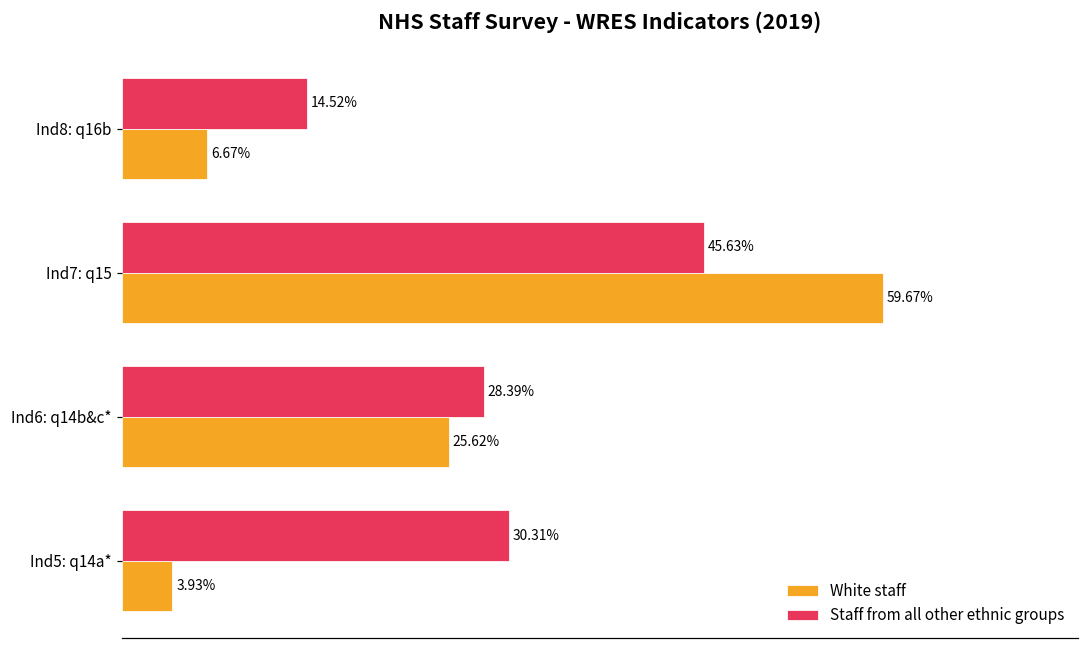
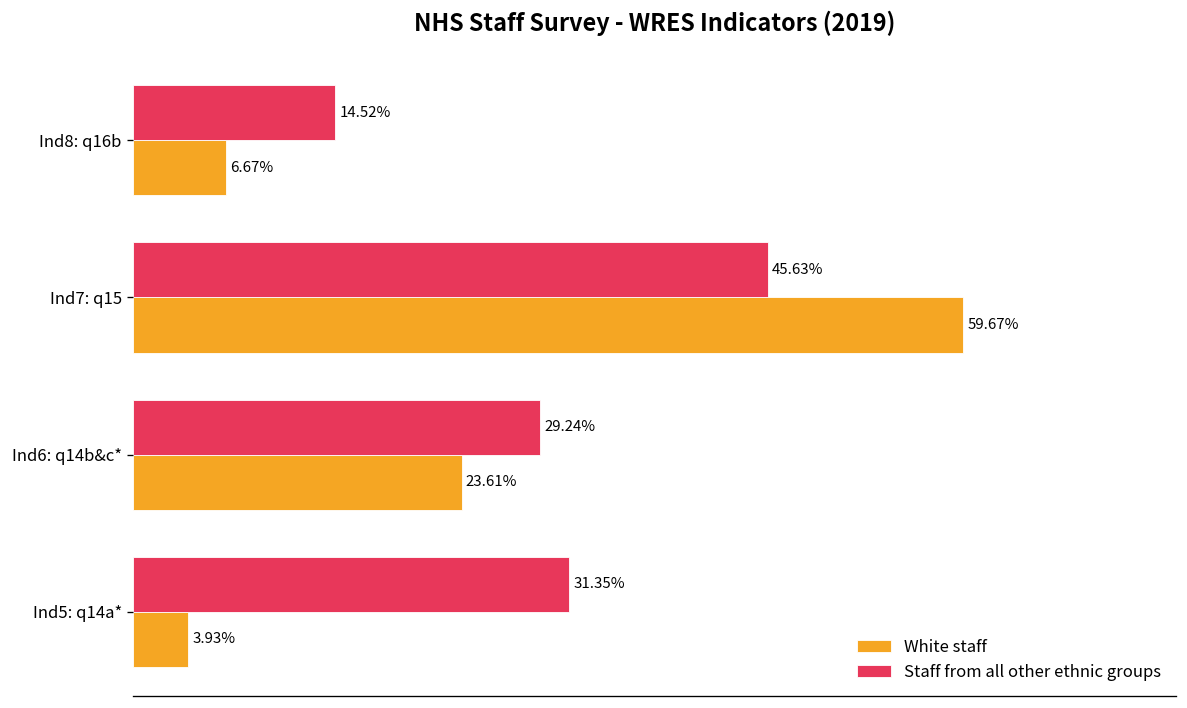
Staff from all other ethnic groups, Ind6: q14b&c*: 28.39% -> 29.24%
White staff, Ind6: q14b&c*: 25.62% -> 23.61%
Staff from all other ethnic groups, Ind5: q14a*: 30.31% -> 31.35%
